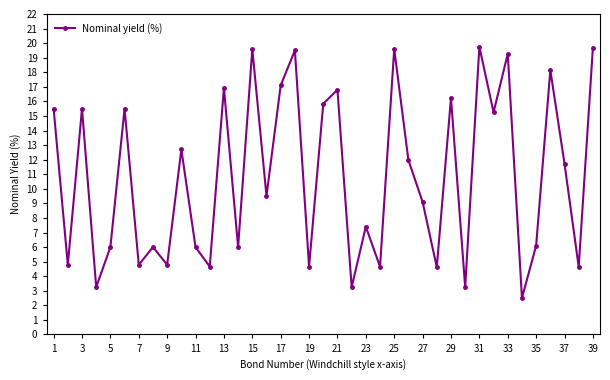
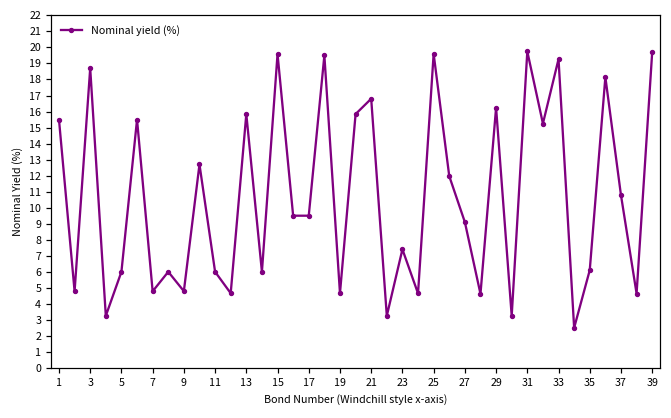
3: 15.5 -> 18.7
13: 16.9 -> 15.8
17: 17.1 -> 9.5
37: 11.7 -> 10.8
